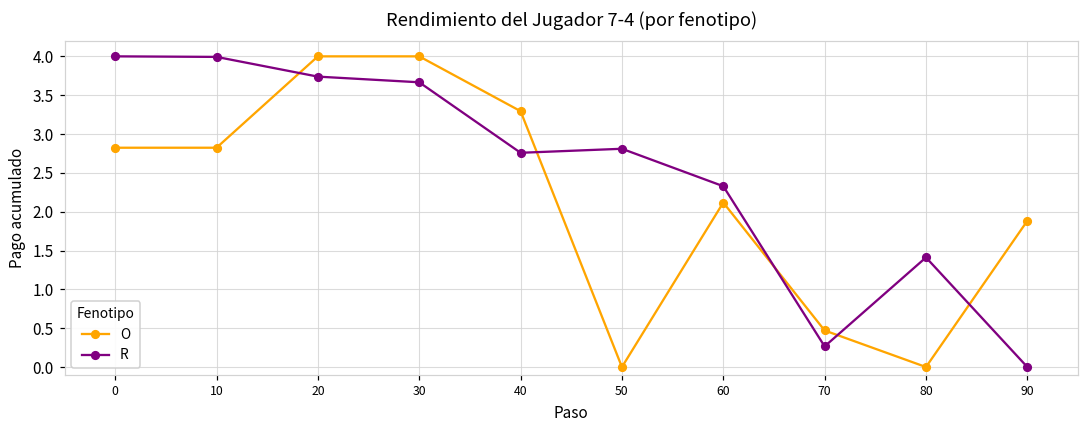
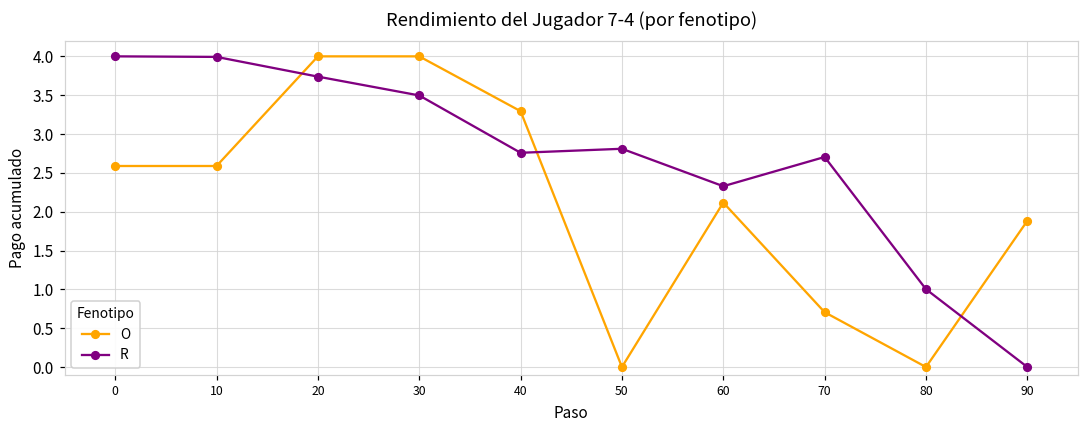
O, 0: 2.8 -> 2.6
O, 10: 2.8 -> 2.6
R, 30: 3.7 -> 3.5
O, 70: 0.5 -> 0.7
R, 70: 0.3 -> 2.7
R, 80: 1.4 -> 1.0
